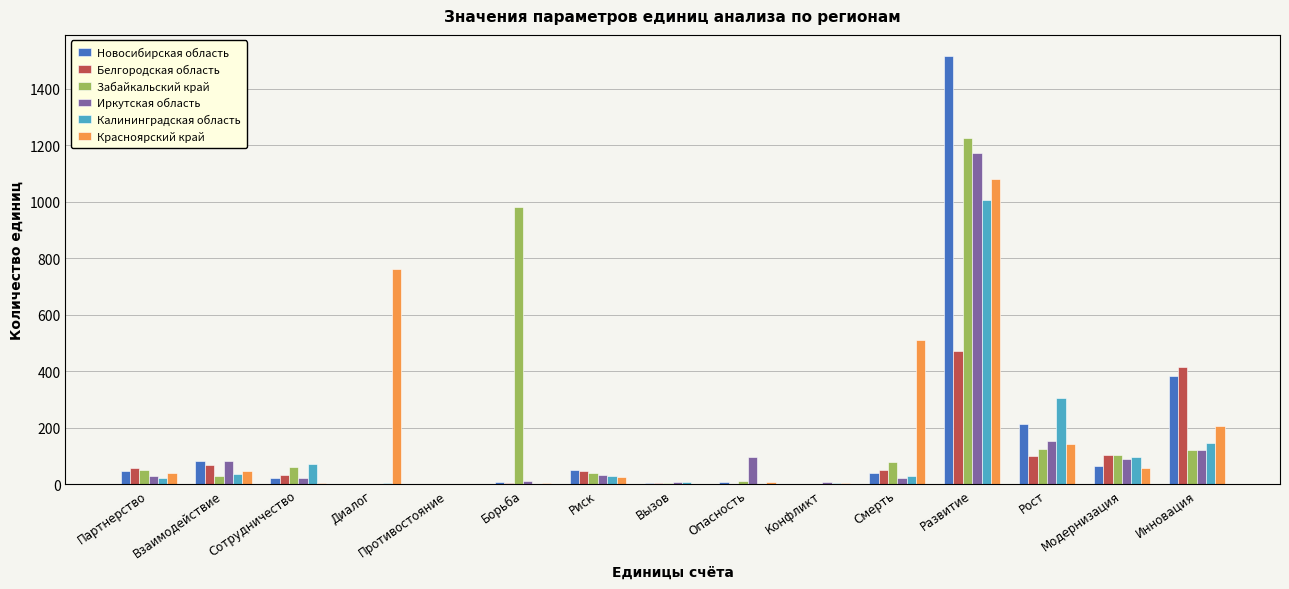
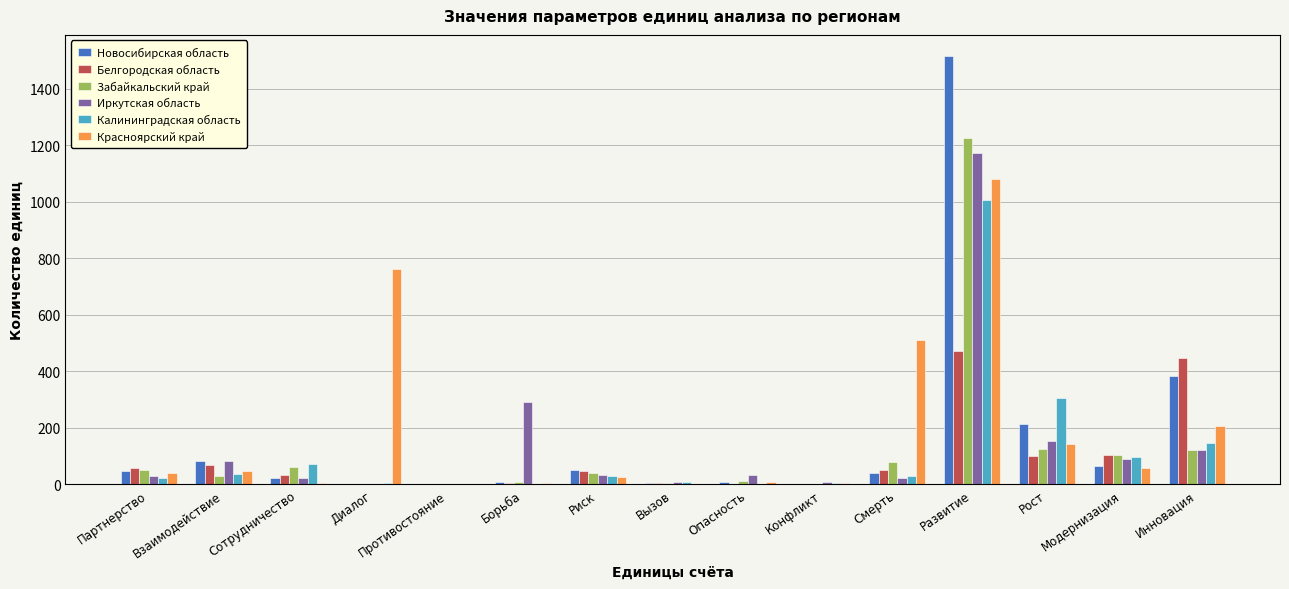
Забайкальский край, Борьба: 980 -> 10
Иркутская область, Борьба: 10 -> 290
Иркутская область, Опасность: 100 -> 30
Белгородская область, Инновация: 410 -> 450
